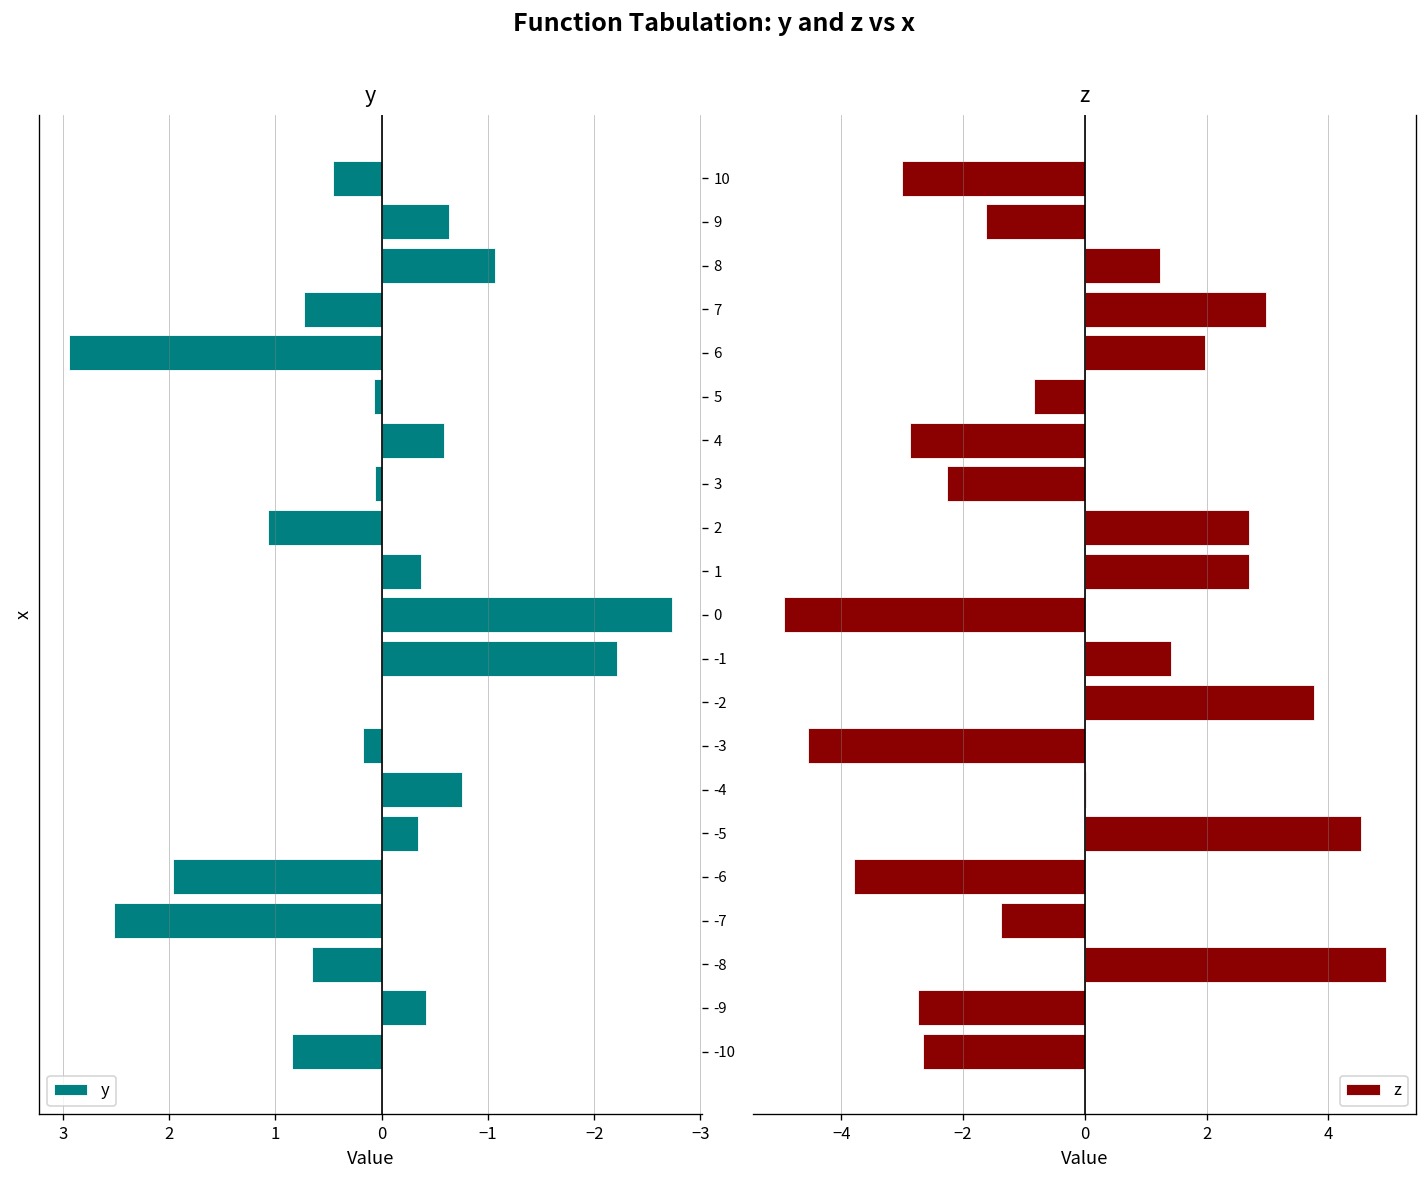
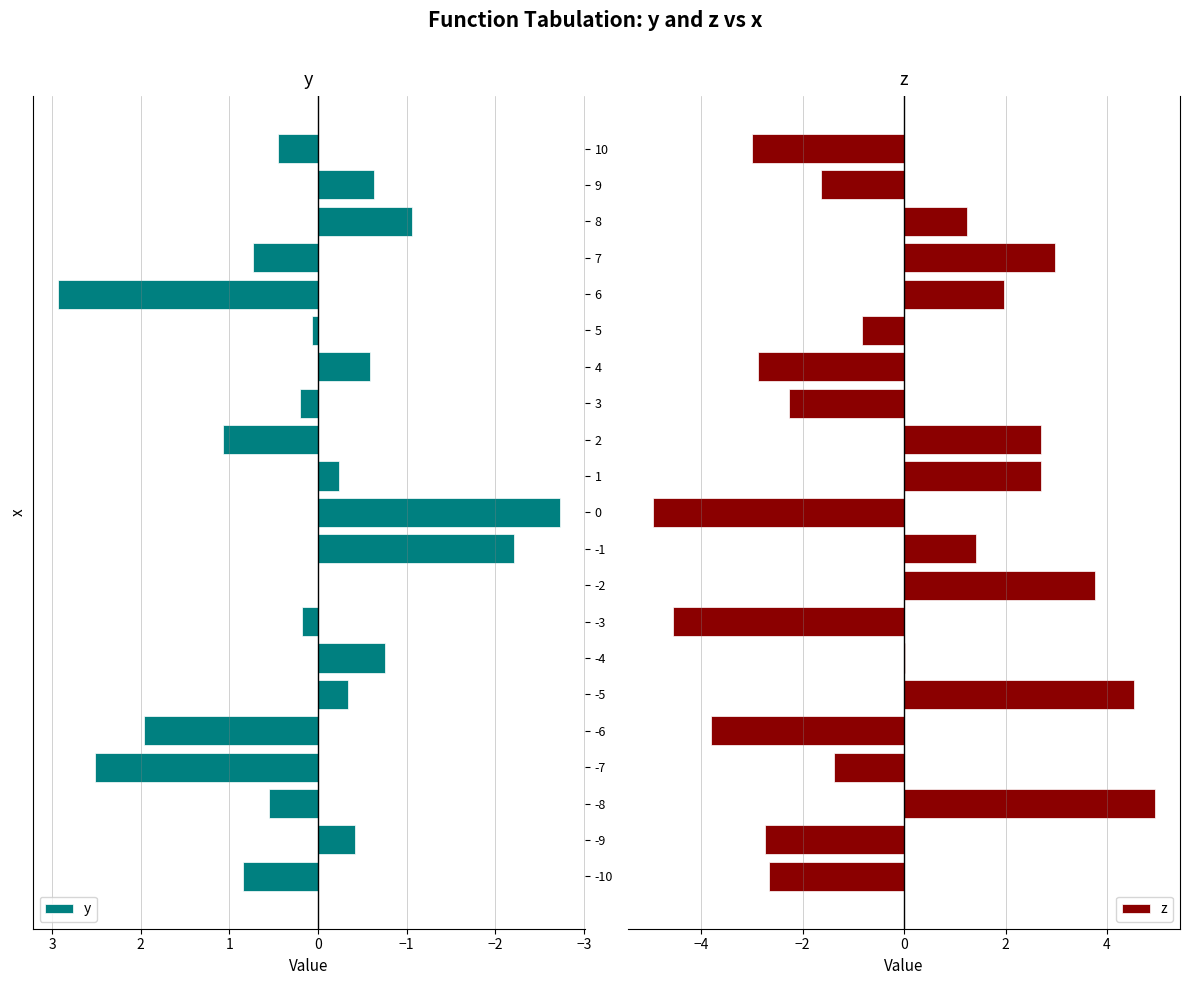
y, 3: 0.1 -> 0.2
y, 1: -0.4 -> -0.2
y, -8: 0.7 -> 0.5
